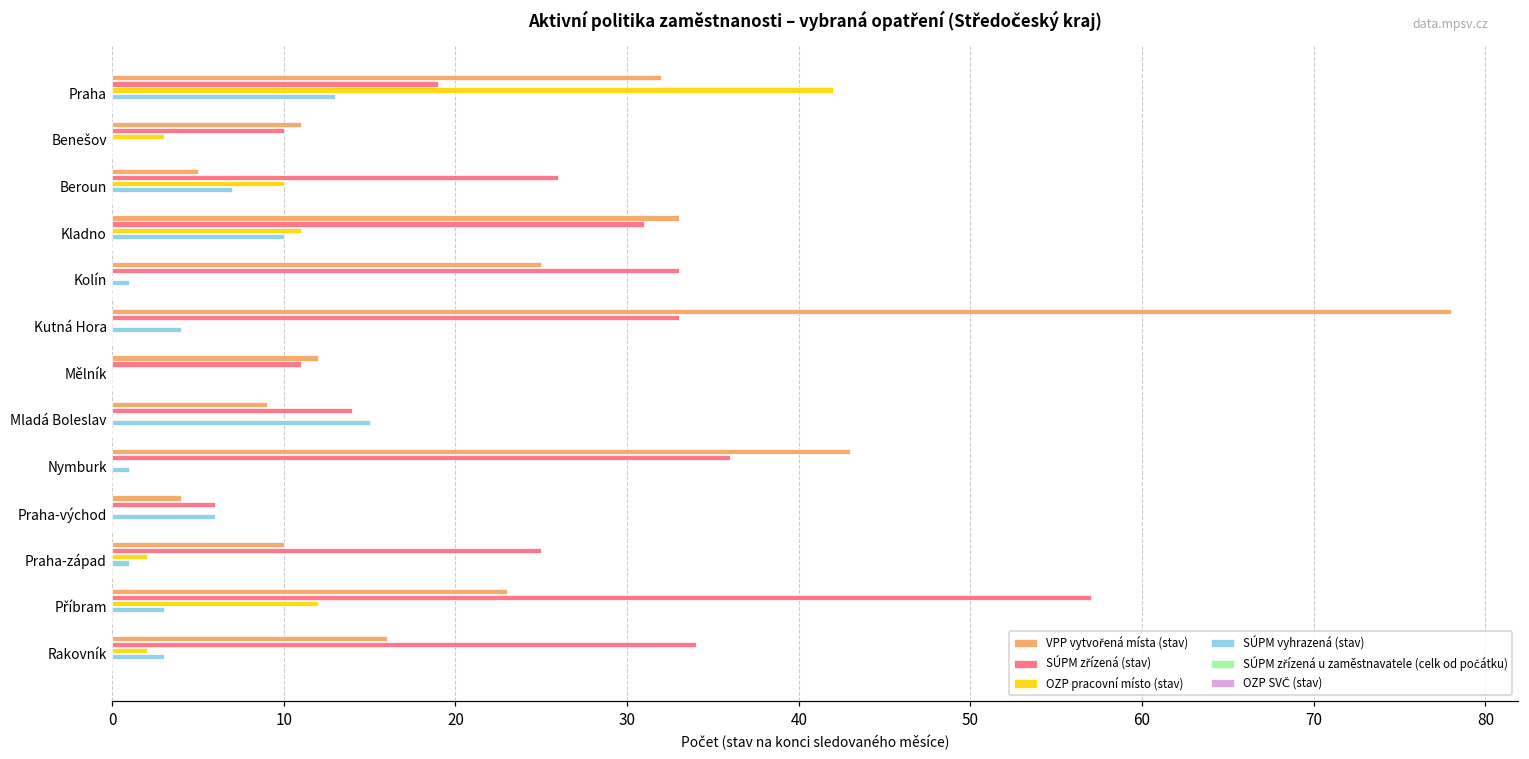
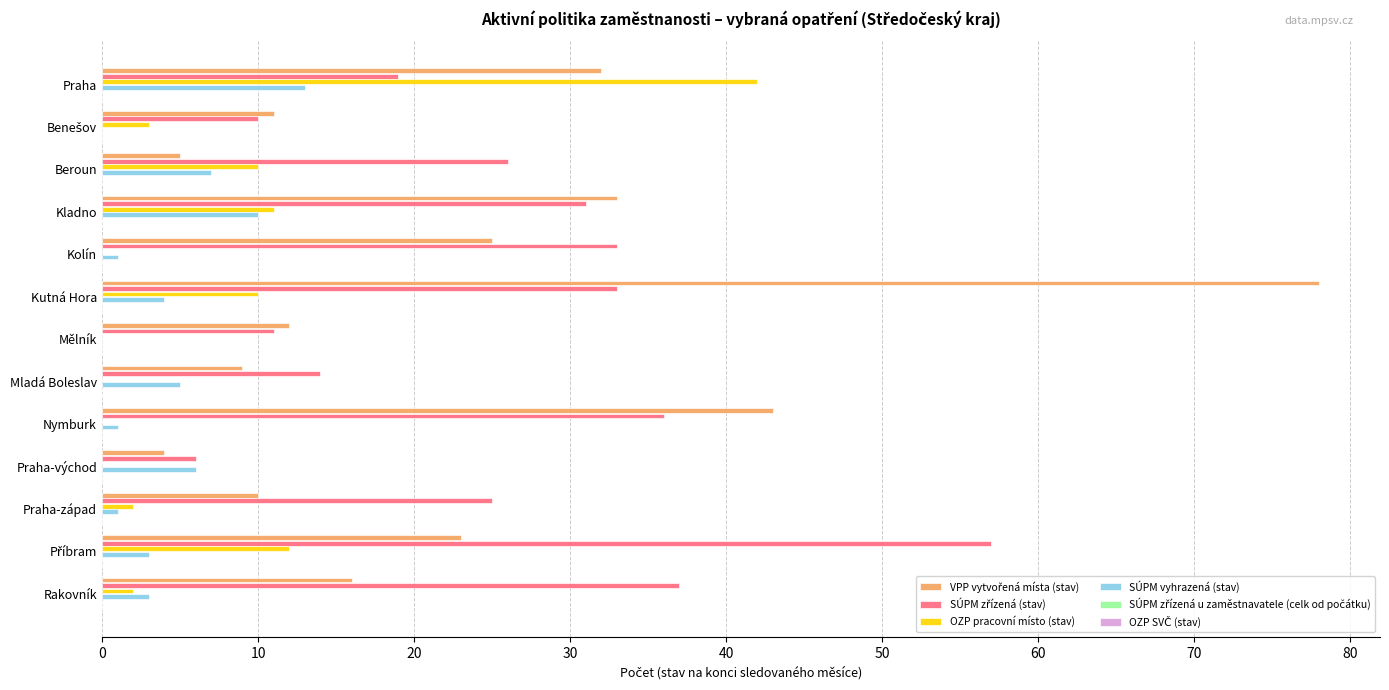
OZP pracovní místo (stav), Kutná Hora: 0 -> 10
SÚPM vyhrazená (stav), Mladá Boleslav: 15 -> 5
SÚPM zřízená (stav), Rakovník: 34 -> 37
